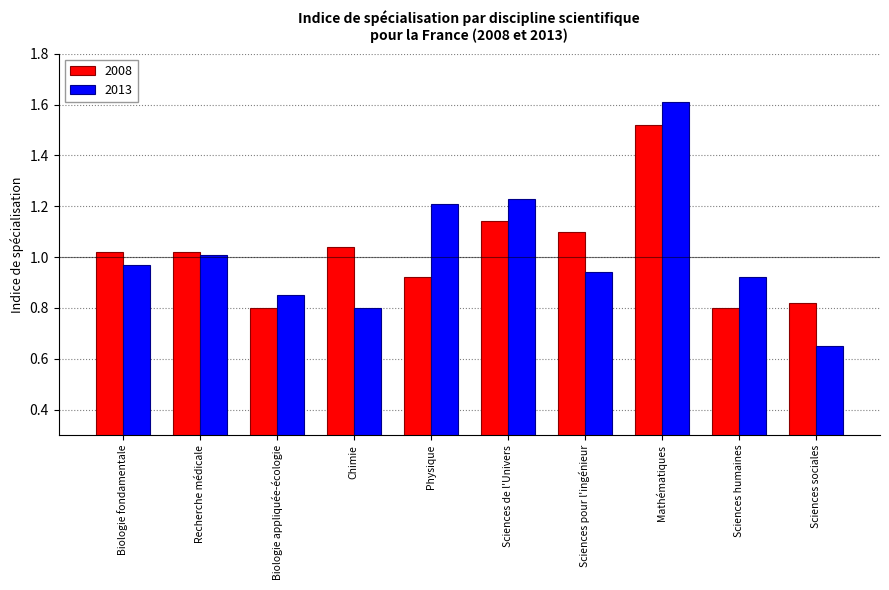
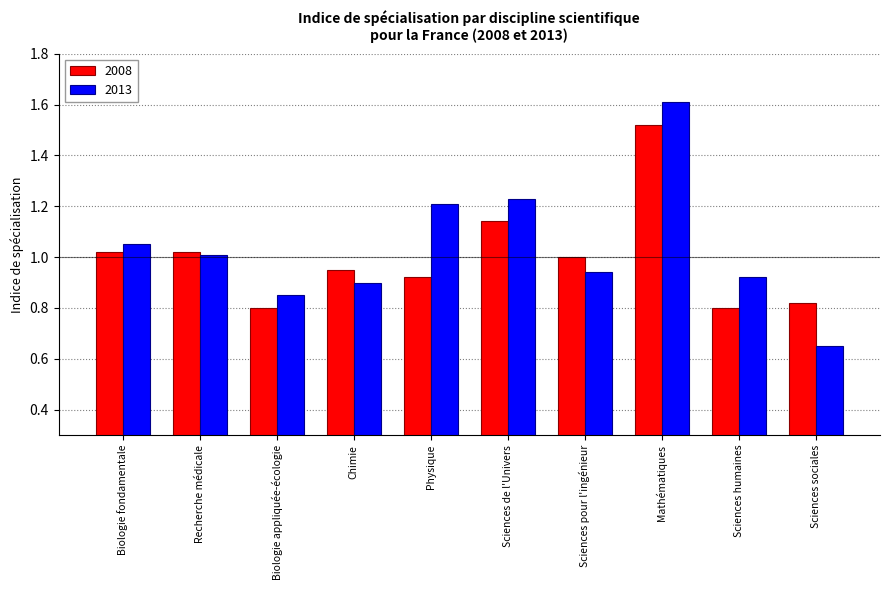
2013, Biologie fondamentale: 0.97 -> 1.05
2008, Chimie: 1.04 -> 0.95
2013, Chimie: 0.8 -> 0.9
2008, Sciences pour l'ingénieur: 1.1 -> 1.0
